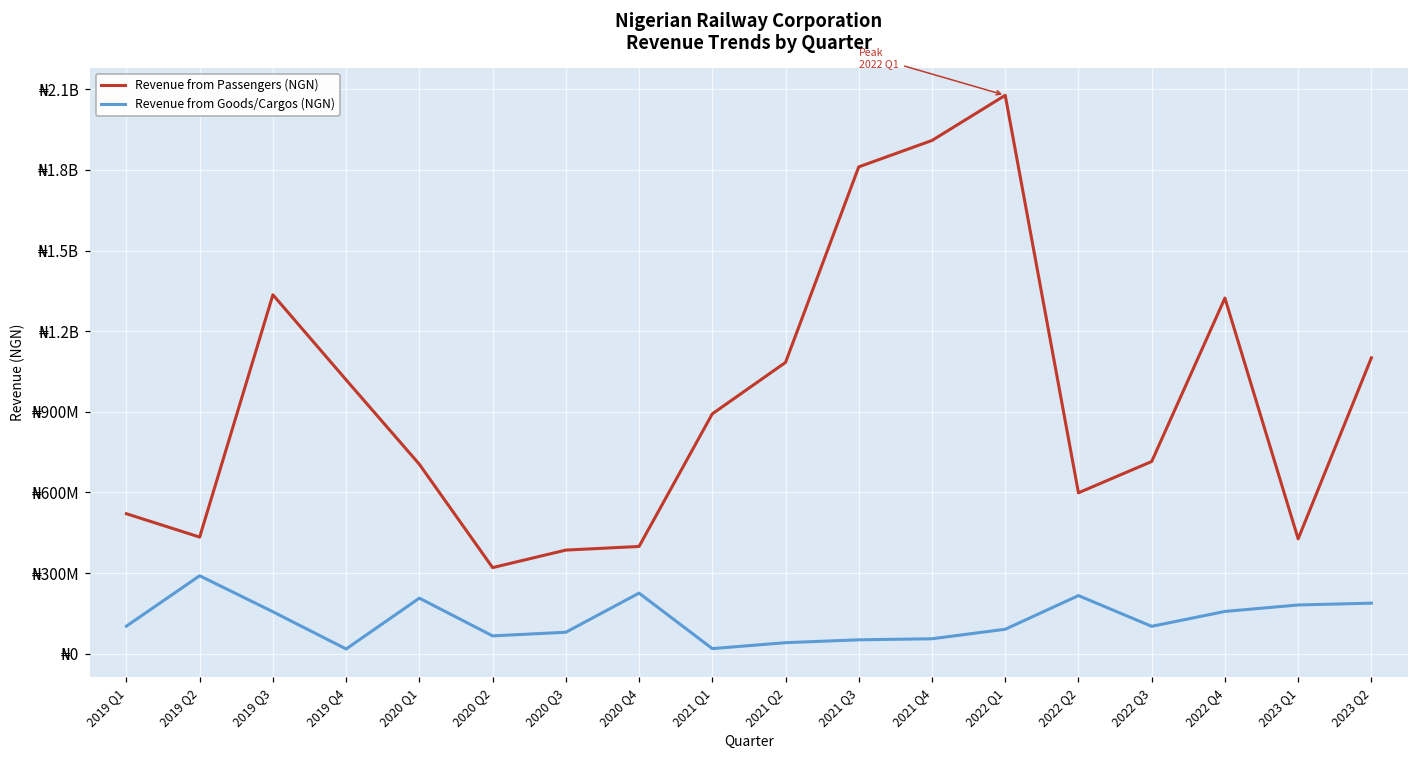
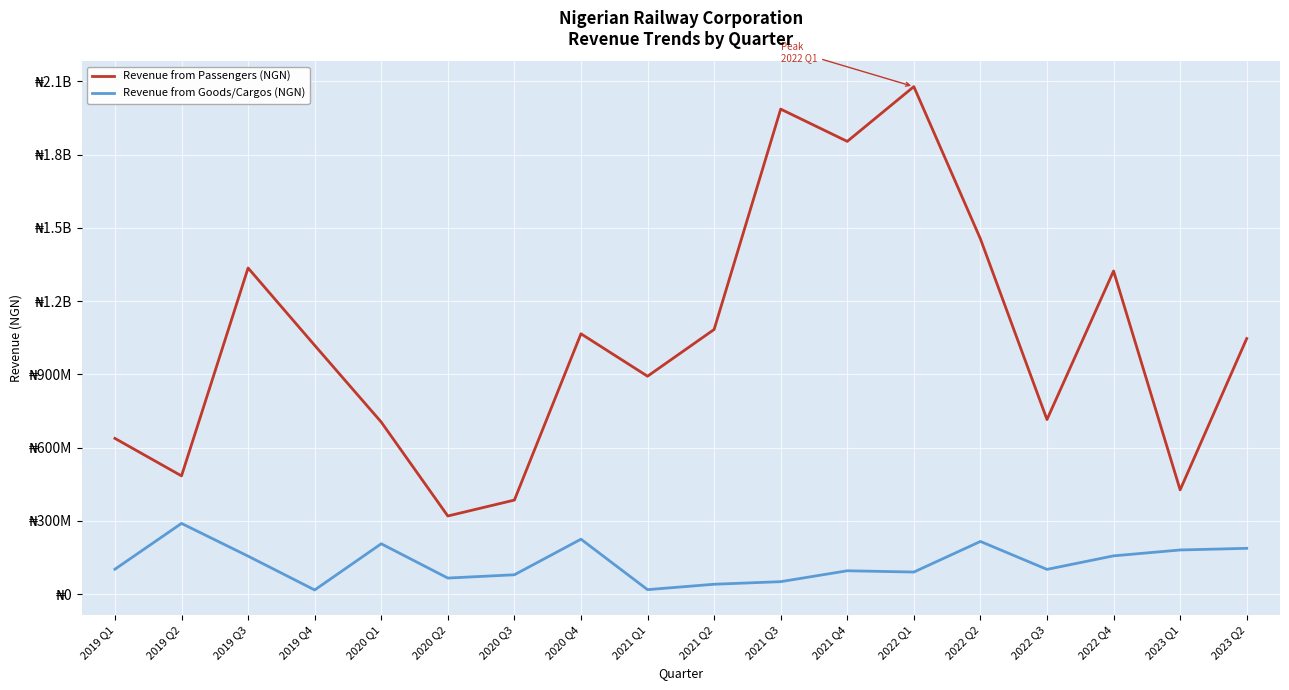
Revenue from Passengers (NGN), 2019 Q1: ₦520000000 -> ₦640000000
Revenue from Passengers (NGN), 2019 Q2: ₦430000000 -> ₦480000000
Revenue from Passengers (NGN), 2020 Q4: ₦400000000 -> ₦1070000000
Revenue from Passengers (NGN), 2021 Q3: ₦1810000000 -> ₦1990000000
Revenue from Passengers (NGN), 2021 Q4: ₦1910000000 -> ₦1850000000
Revenue from Goods/Cargos (NGN), 2021 Q4: ₦60000000 -> ₦100000000
Revenue from Passengers (NGN), 2022 Q2: ₦600000000 -> ₦1450000000
Revenue from Passengers (NGN), 2023 Q2: ₦1100000000 -> ₦1050000000
